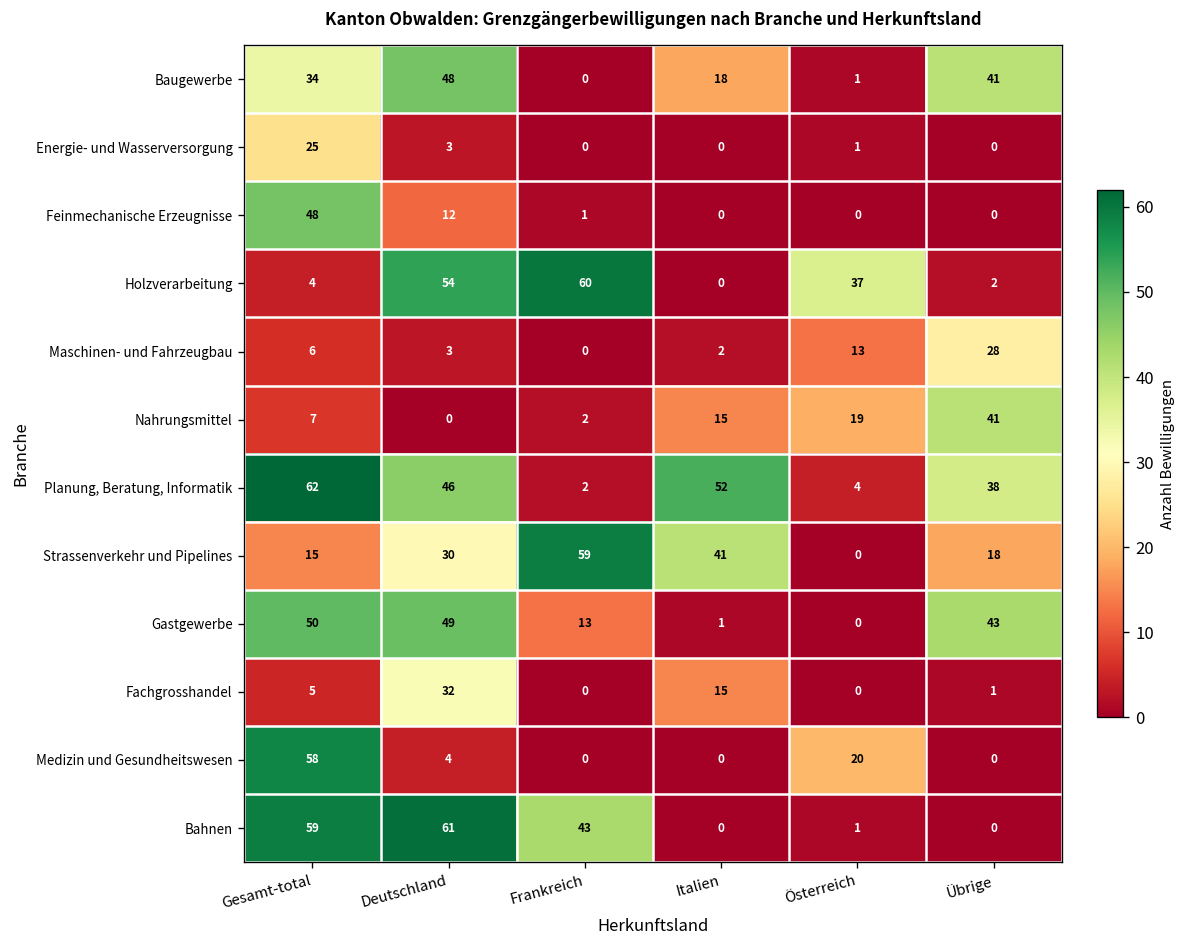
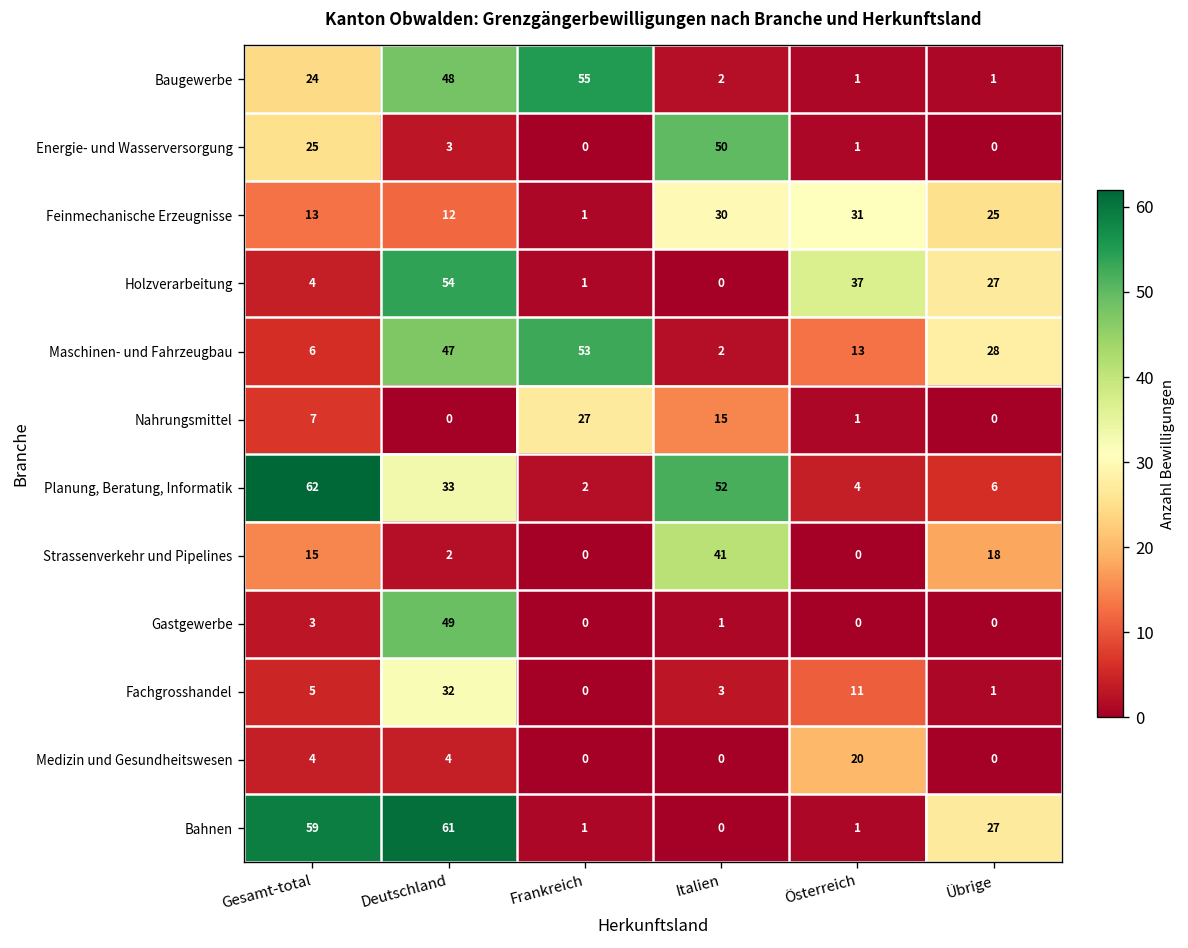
Baugewerbe, Gesamt-total: 34 -> 24
Baugewerbe, Frankreich: 0 -> 55
Baugewerbe, Italien: 18 -> 2
Baugewerbe, Übrige: 41 -> 1
Energie- und Wasserversorgung, Italien: 0 -> 50
Feinmechanische Erzeugnisse, Gesamt-total: 48 -> 13
Feinmechanische Erzeugnisse, Italien: 0 -> 30
Feinmechanische Erzeugnisse, Österreich: 0 -> 31
Feinmechanische Erzeugnisse, Übrige: 0 -> 25
Holzverarbeitung, Frankreich: 60 -> 1
Holzverarbeitung, Übrige: 2 -> 27
Maschinen- und Fahrzeugbau, Deutschland: 3 -> 47
Maschinen- und Fahrzeugbau, Frankreich: 0 -> 53
Nahrungsmittel, Frankreich: 2 -> 27
Nahrungsmittel, Österreich: 19 -> 1
Nahrungsmittel, Übrige: 41 -> 0
Planung, Beratung, Informatik, Deutschland: 46 -> 33
Planung, Beratung, Informatik, Übrige: 38 -> 6
Strassenverkehr und Pipelines, Deutschland: 30 -> 2
Strassenverkehr und Pipelines, Frankreich: 59 -> 0
Gastgewerbe, Gesamt-total: 50 -> 3
Gastgewerbe, Frankreich: 13 -> 0
Gastgewerbe, Übrige: 43 -> 0
Fachgrosshandel, Italien: 15 -> 3
Fachgrosshandel, Österreich: 0 -> 11
Medizin und Gesundheitswesen, Gesamt-total: 58 -> 4
Bahnen, Frankreich: 43 -> 1
Bahnen, Übrige: 0 -> 27
